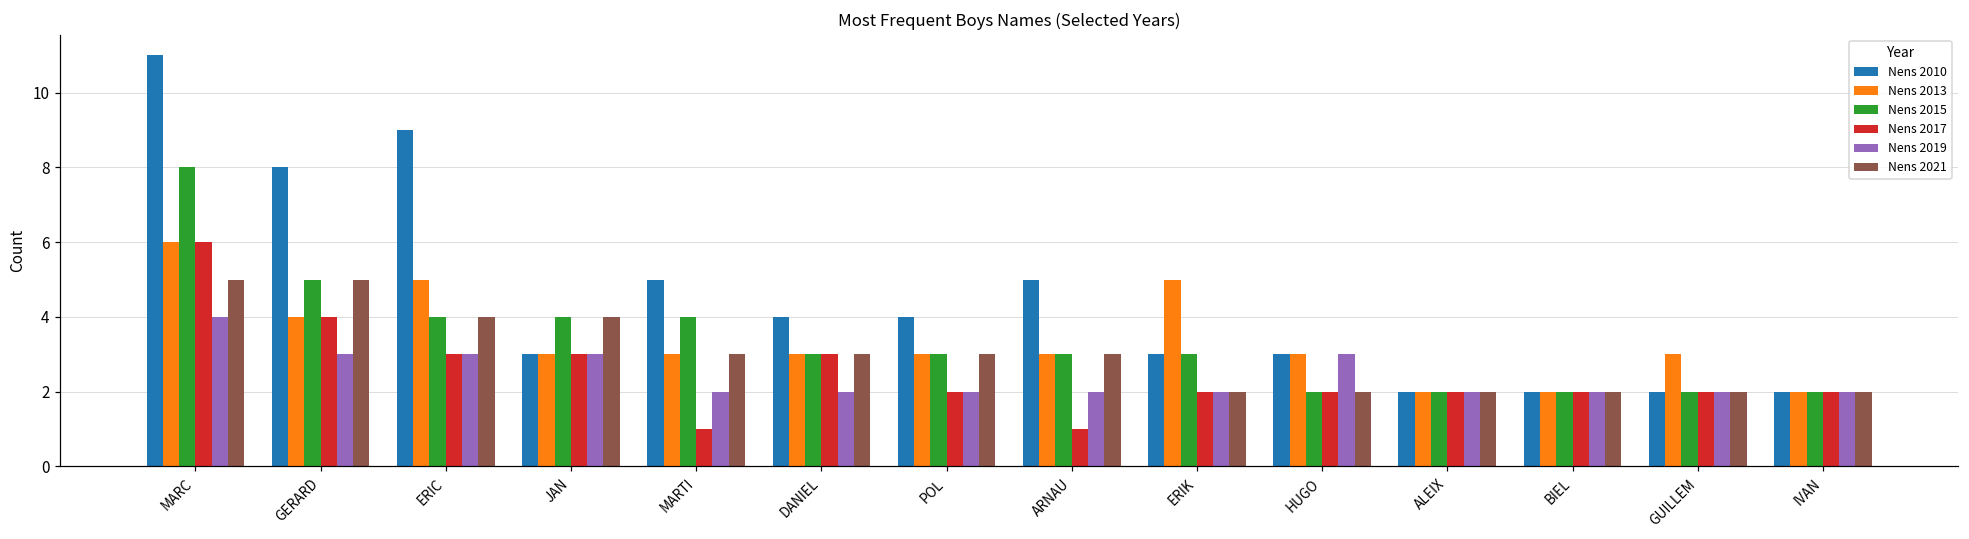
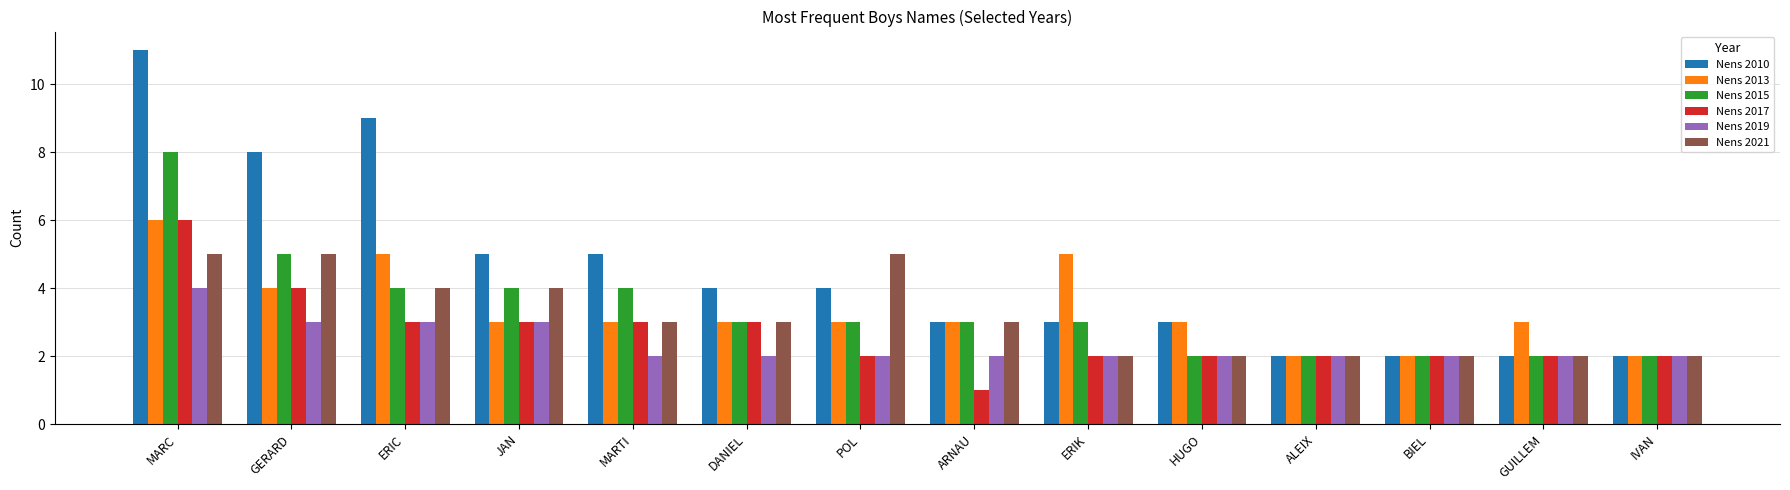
Nens 2010, JAN: 3 -> 5
Nens 2017, MARTI: 1 -> 3
Nens 2021, POL: 3 -> 5
Nens 2010, ARNAU: 5 -> 3
Nens 2019, HUGO: 3 -> 2
